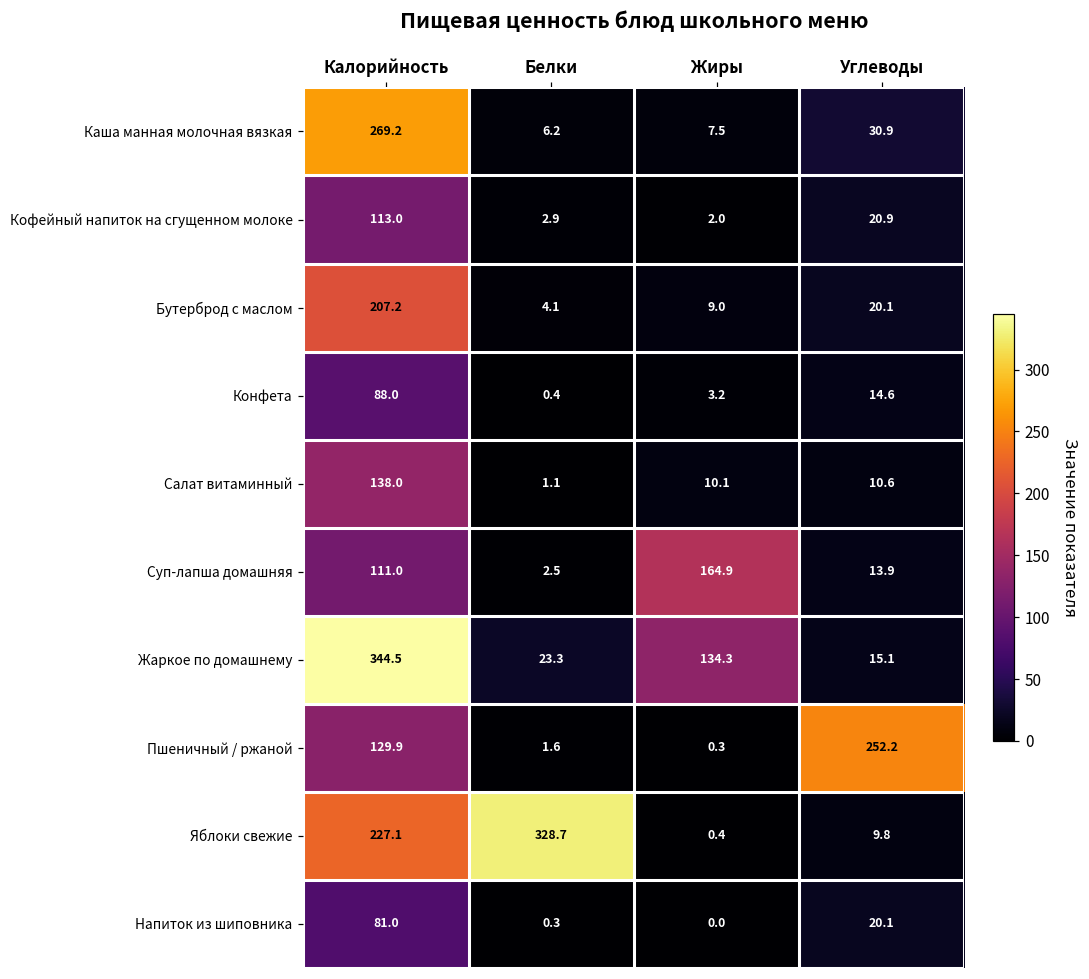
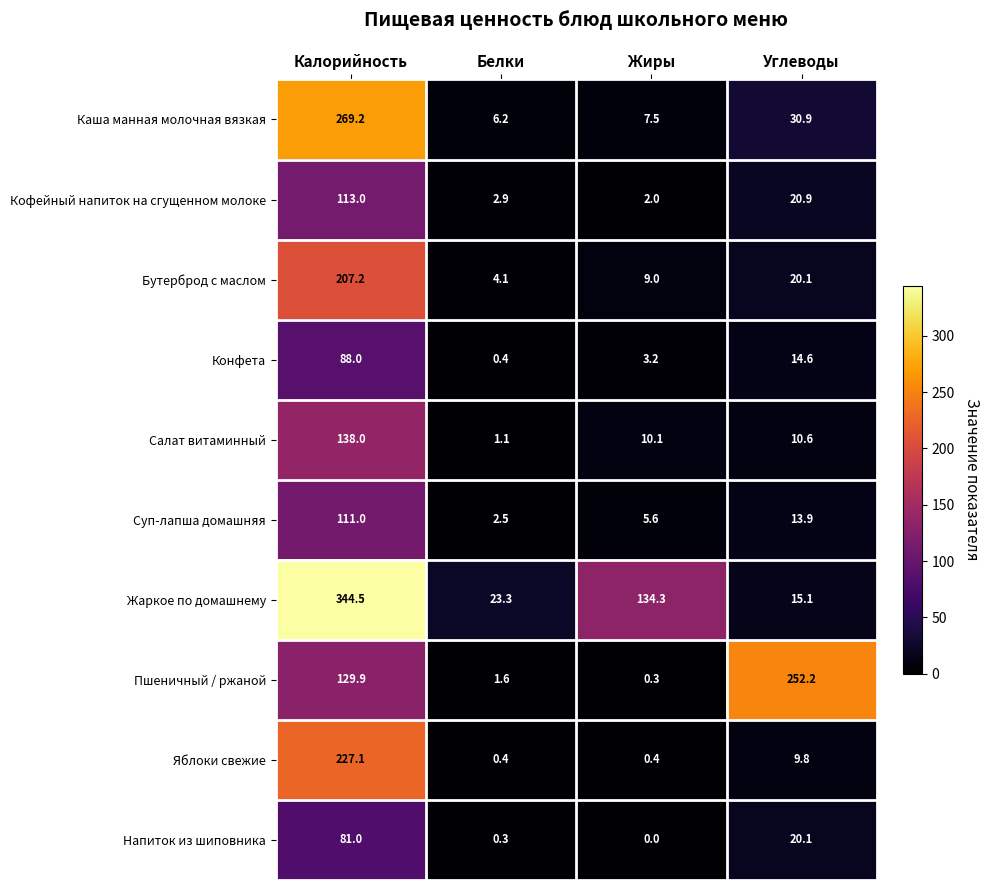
Суп-лапша домашняя, Жиры: 164.9 -> 5.6
Яблоки свежие, Белки: 328.7 -> 0.4
